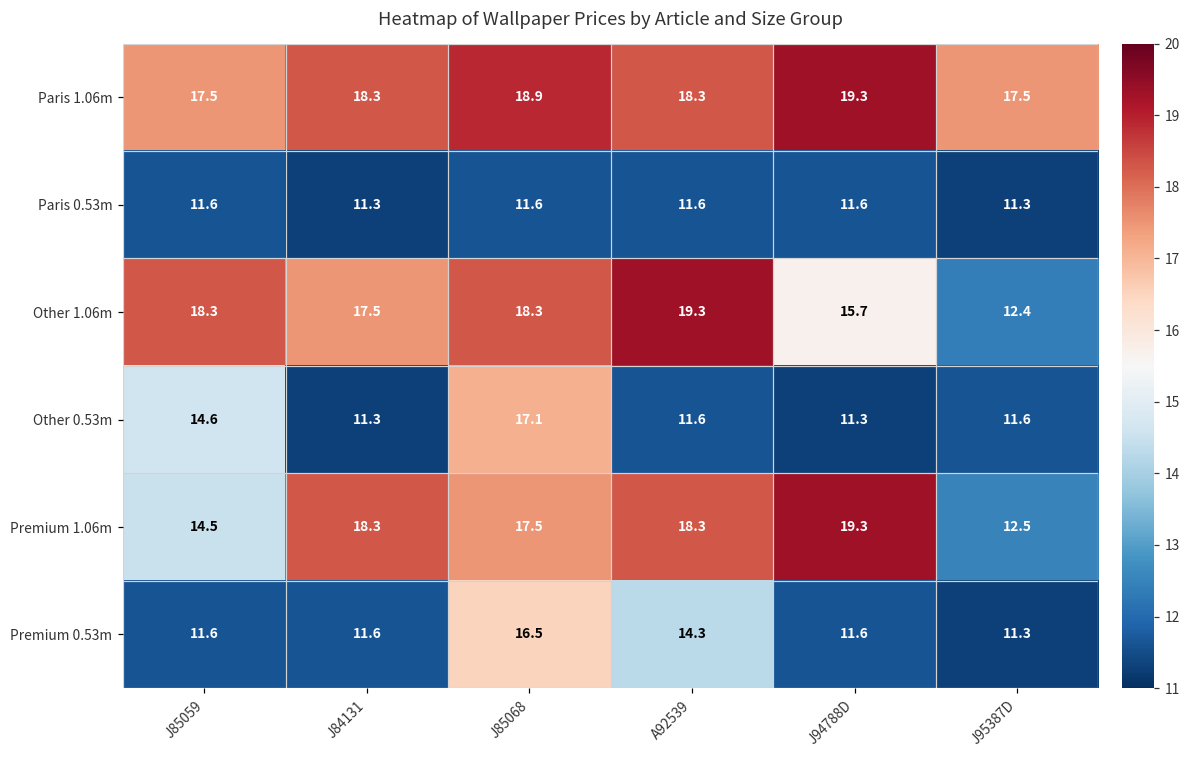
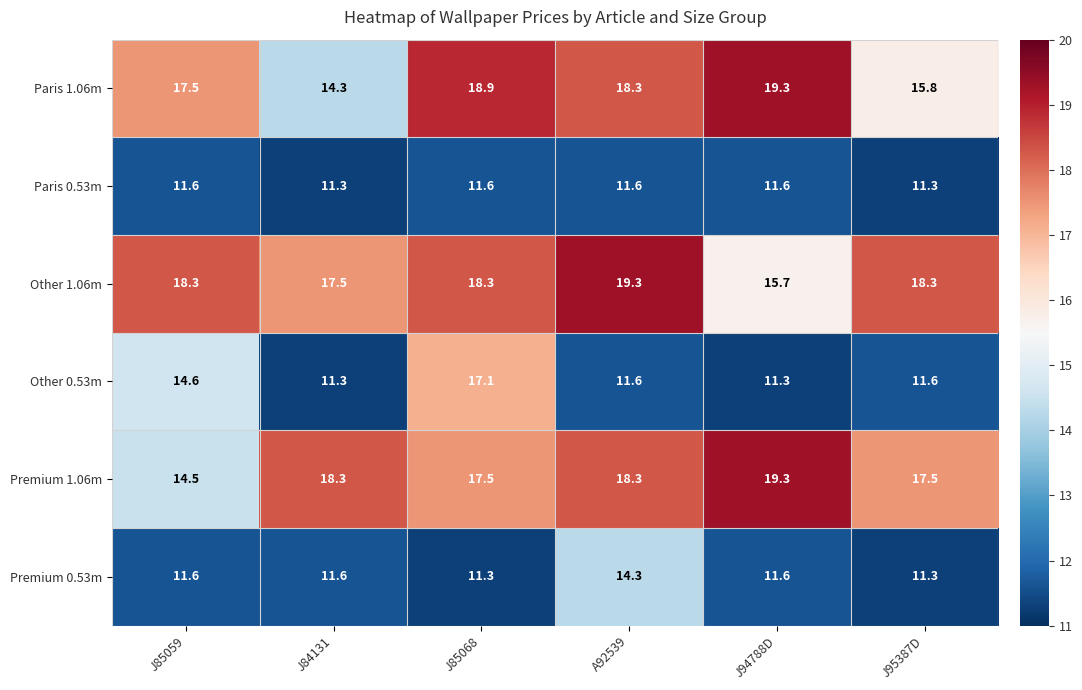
Paris 1.06m, J84131: 18.3 -> 14.3
Paris 1.06m, J95387D: 17.5 -> 15.8
Other 1.06m, J95387D: 12.4 -> 18.3
Premium 1.06m, J95387D: 12.5 -> 17.5
Premium 0.53m, J85068: 16.5 -> 11.3
